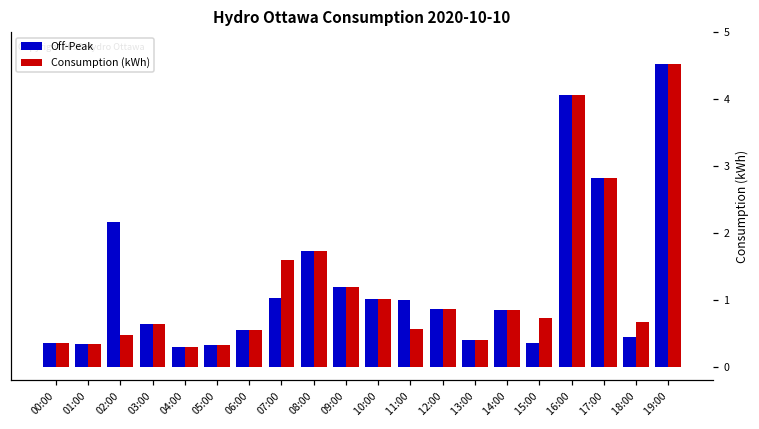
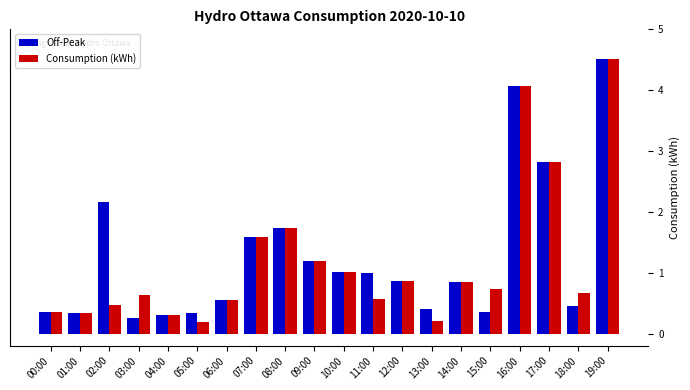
Off-Peak, 03:00: 0.6 -> 0.3
Consumption (kWh), 05:00: 0.3 -> 0.2
Off-Peak, 07:00: 1.0 -> 1.6
Consumption (kWh), 13:00: 0.4 -> 0.2
